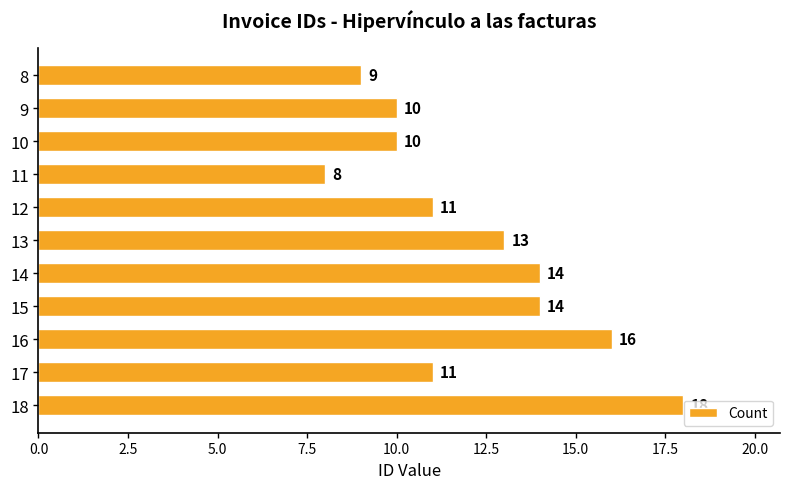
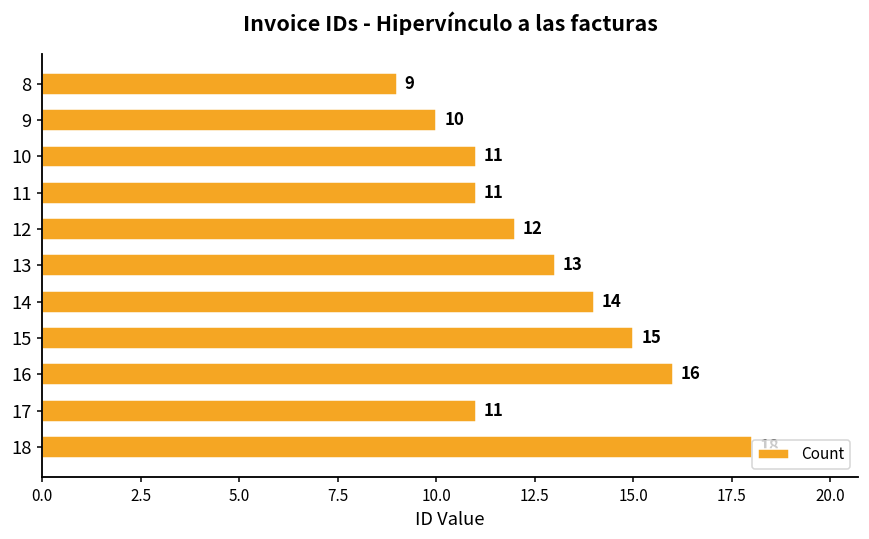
10: 10 -> 11
11: 8 -> 11
12: 11 -> 12
15: 14 -> 15
